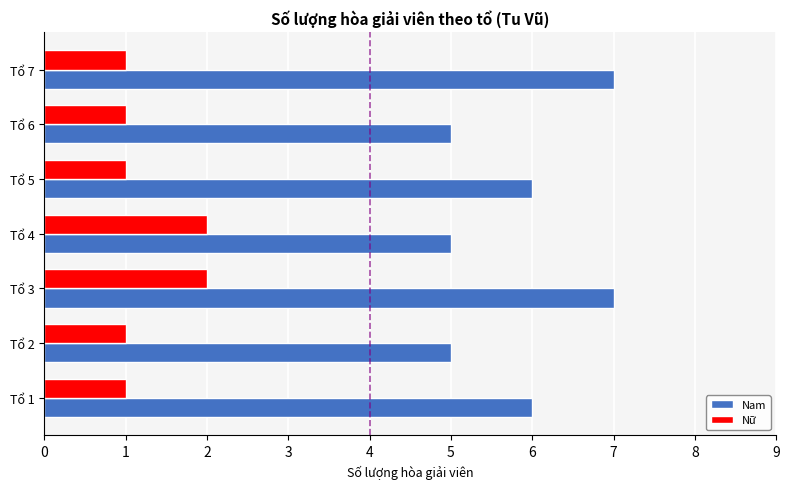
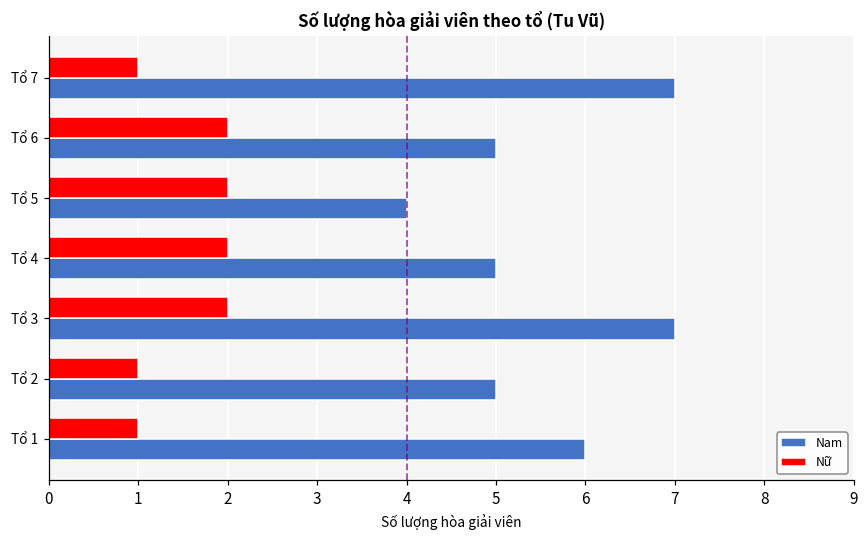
Nữ, Tổ 6: 1 -> 2
Nữ, Tổ 5: 1 -> 2
Nam, Tổ 5: 6 -> 4
